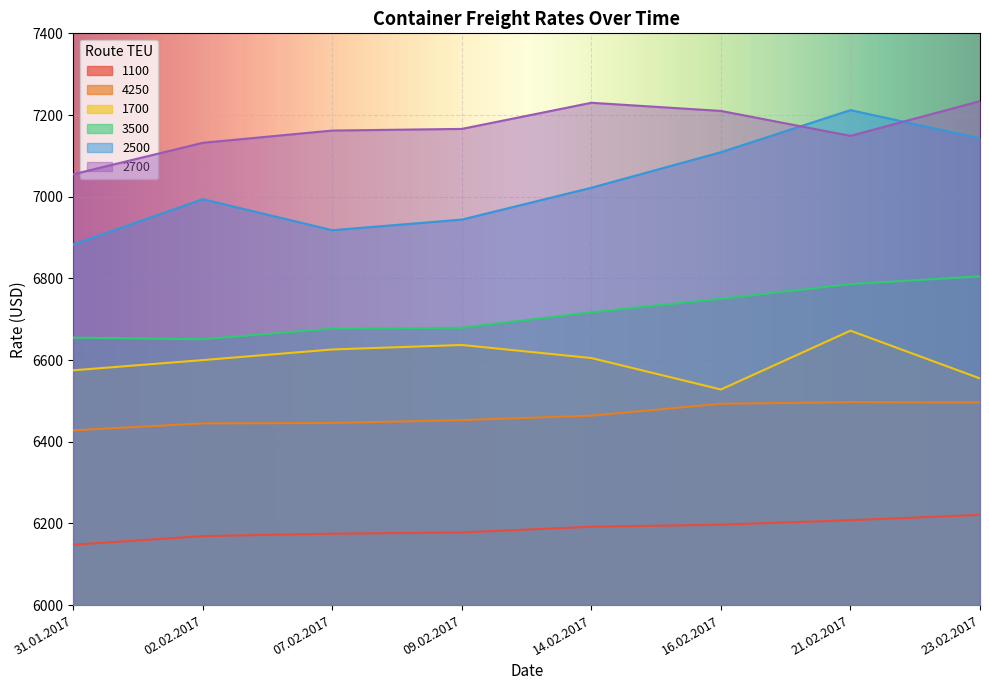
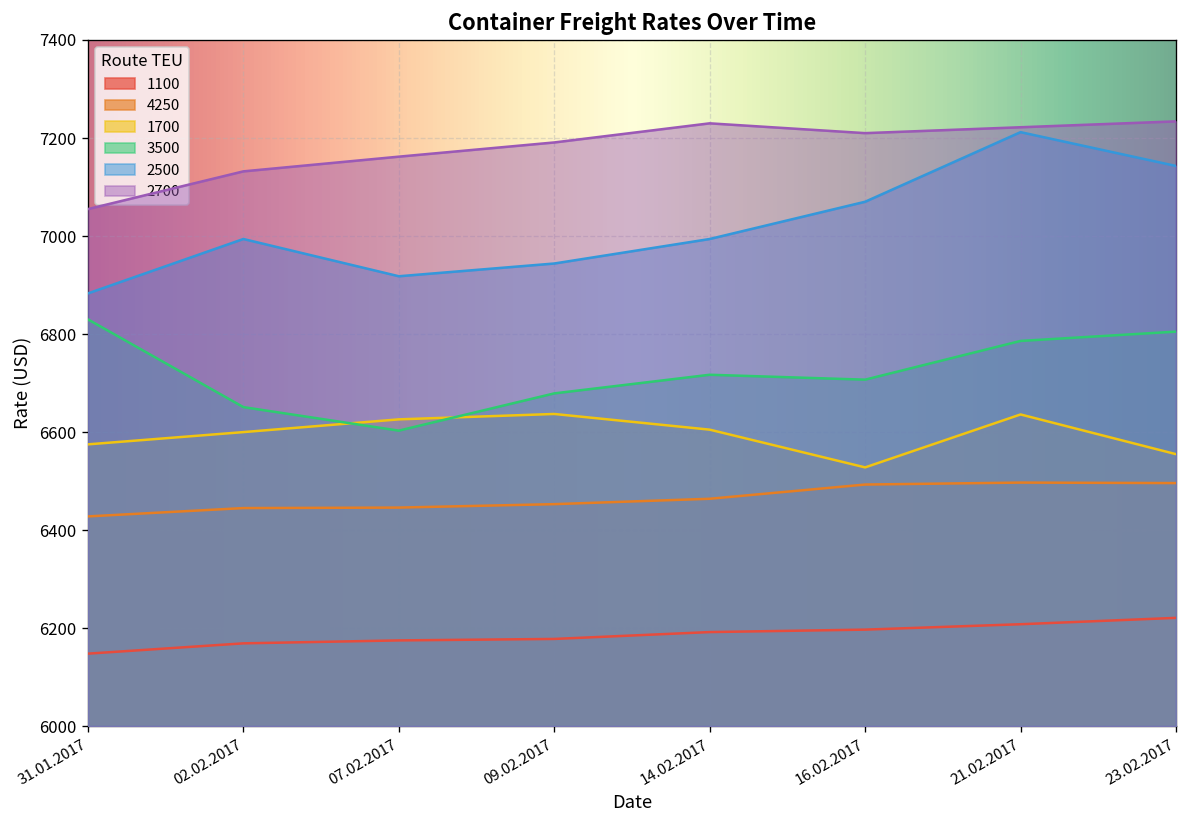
3500, 31.01.2017: 6660 -> 6830
3500, 07.02.2017: 6680 -> 6600
2700, 09.02.2017: 7170 -> 7190
2500, 14.02.2017: 7020 -> 6990
3500, 16.02.2017: 6750 -> 6710
2500, 16.02.2017: 7110 -> 7070
1700, 21.02.2017: 6670 -> 6640
2700, 21.02.2017: 7150 -> 7220
